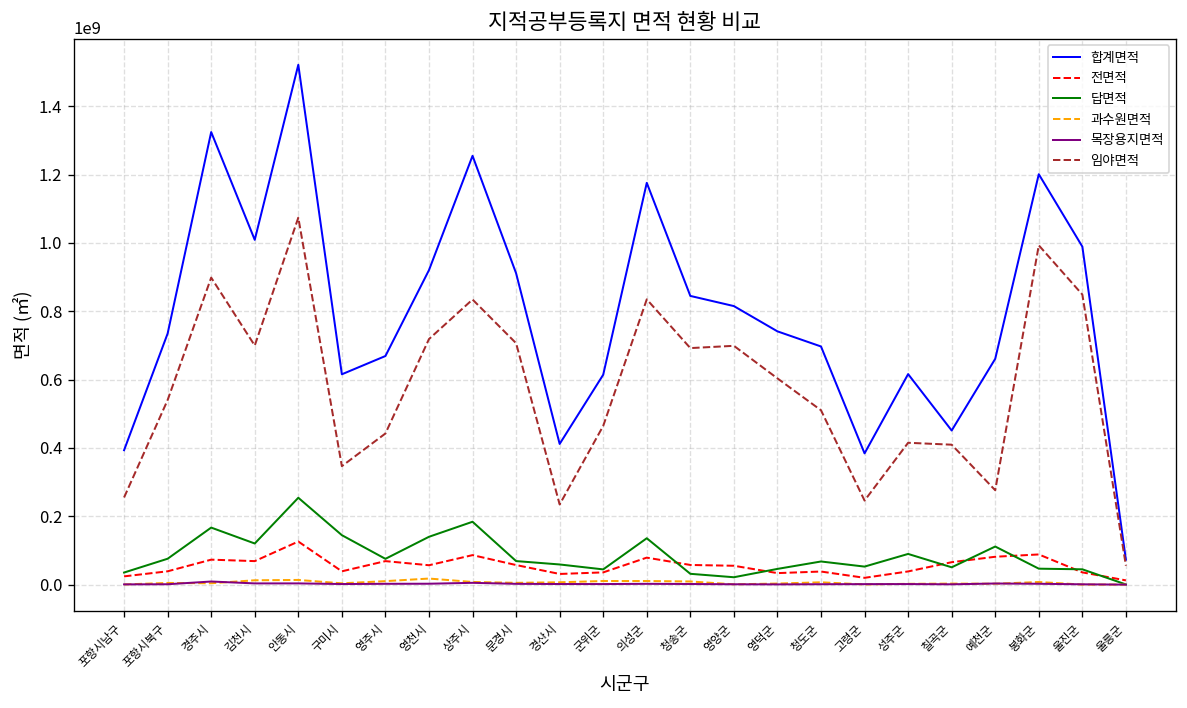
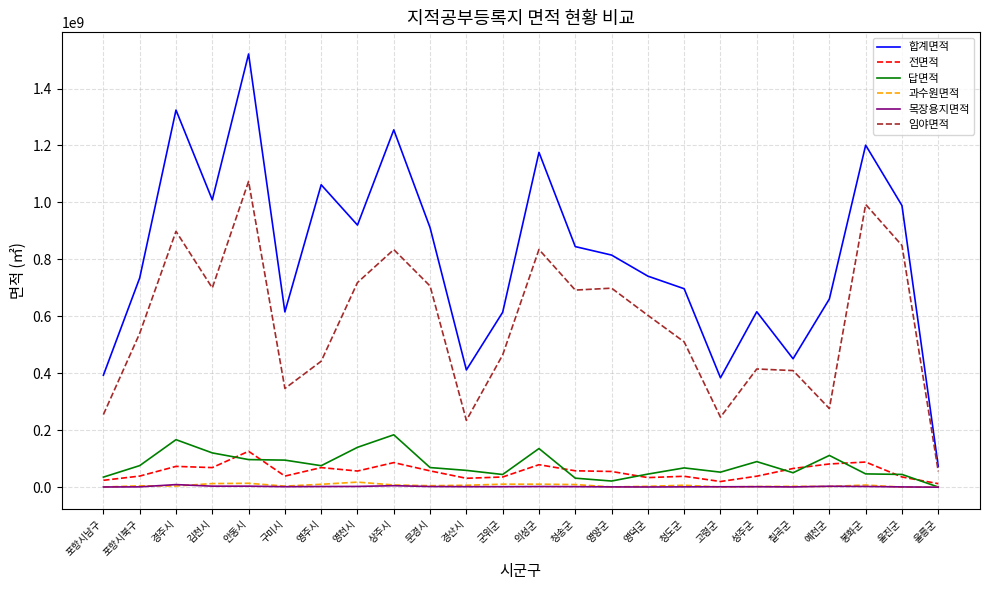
답면적, 안동시: 250000000 -> 100000000
답면적, 구미시: 140000000 -> 100000000
합계면적, 영주시: 670000000 -> 1060000000
